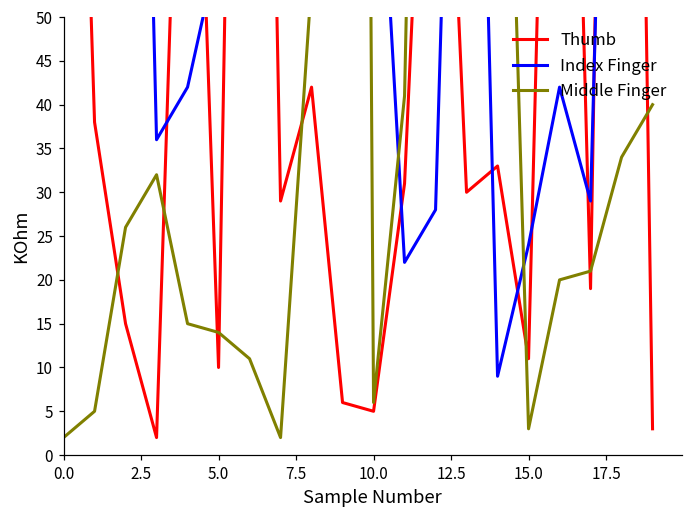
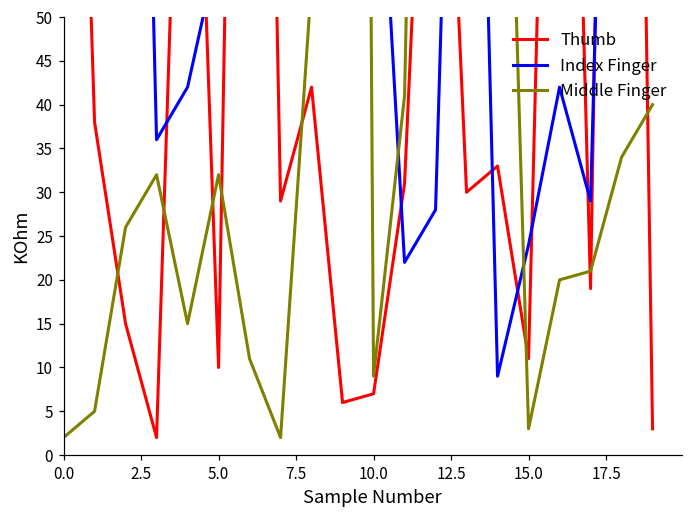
Middle Finger, 5.0: 14 -> 32
Thumb, 10.0: 5 -> 7
Middle Finger, 10.0: 6 -> 9
